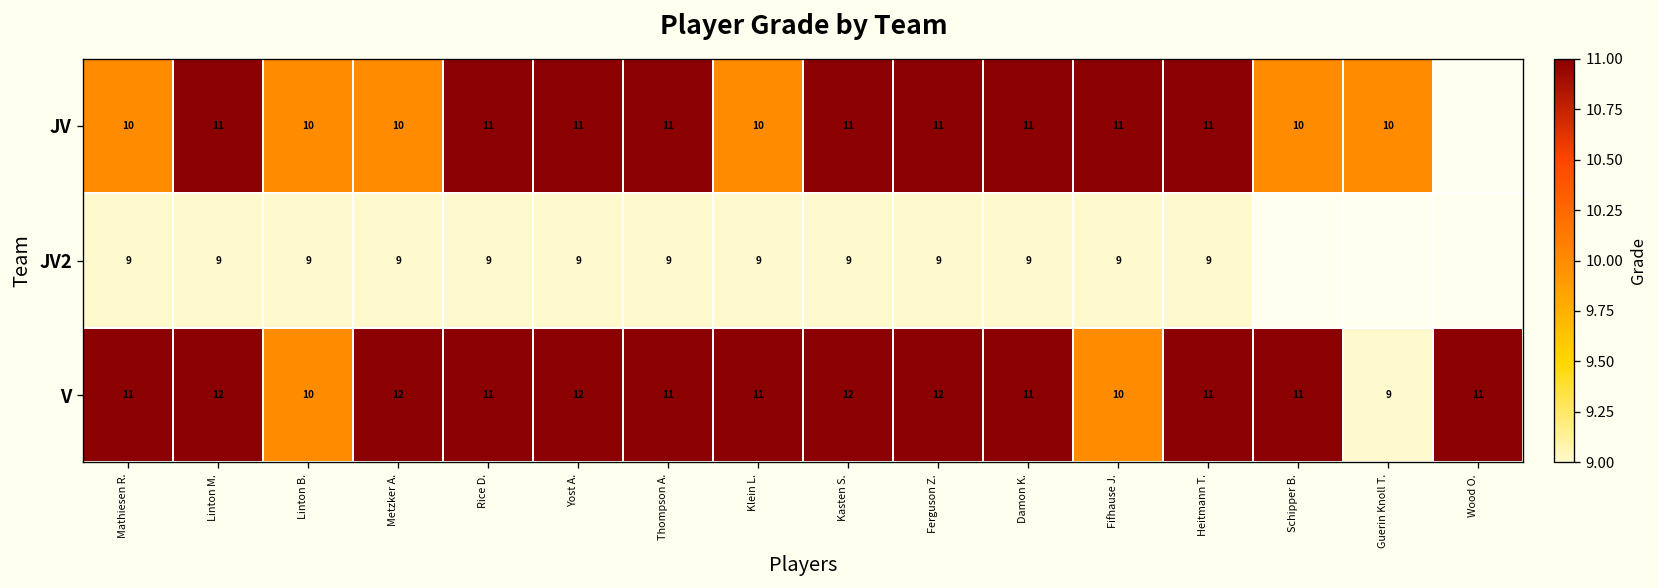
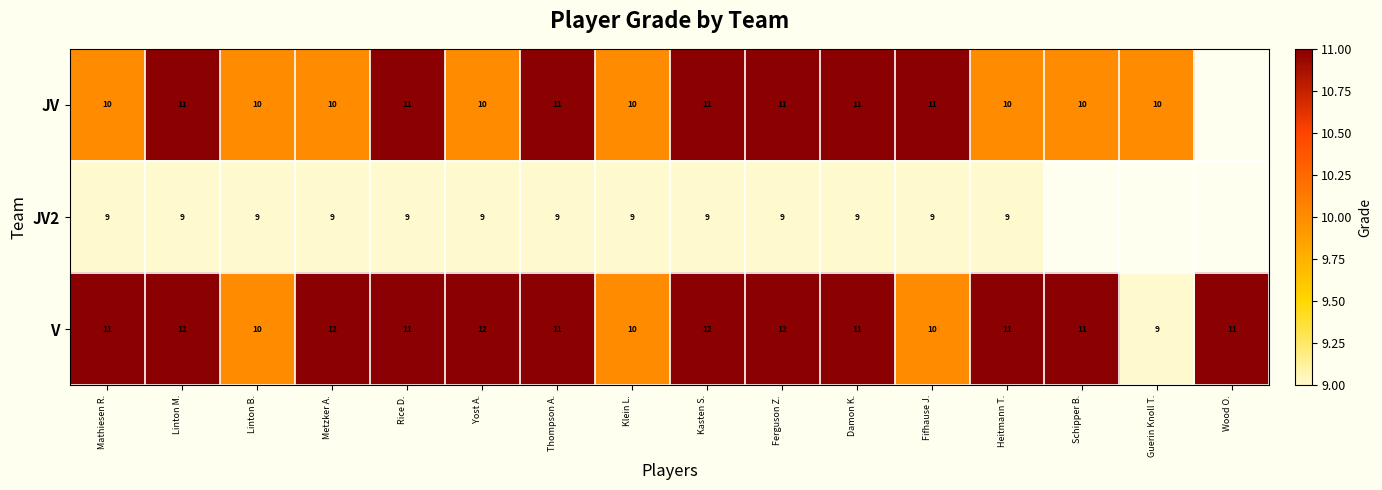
JV, Yost A.: 11 -> 10
JV, Heitmann T.: 11 -> 10
V, Klein L.: 11 -> 10
